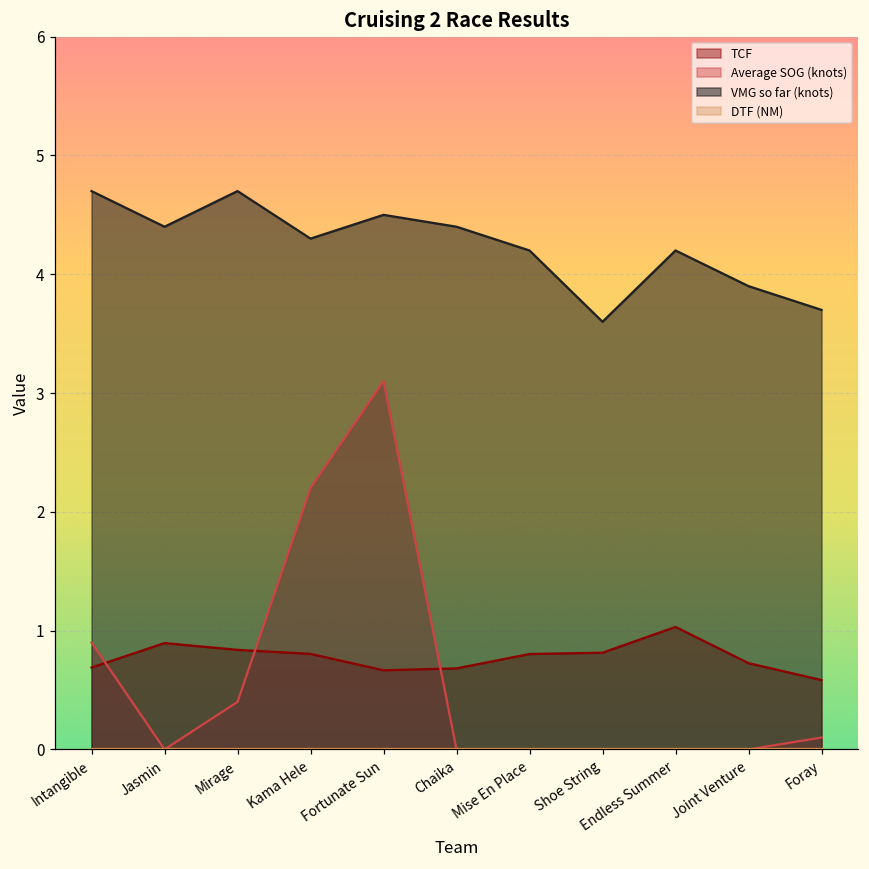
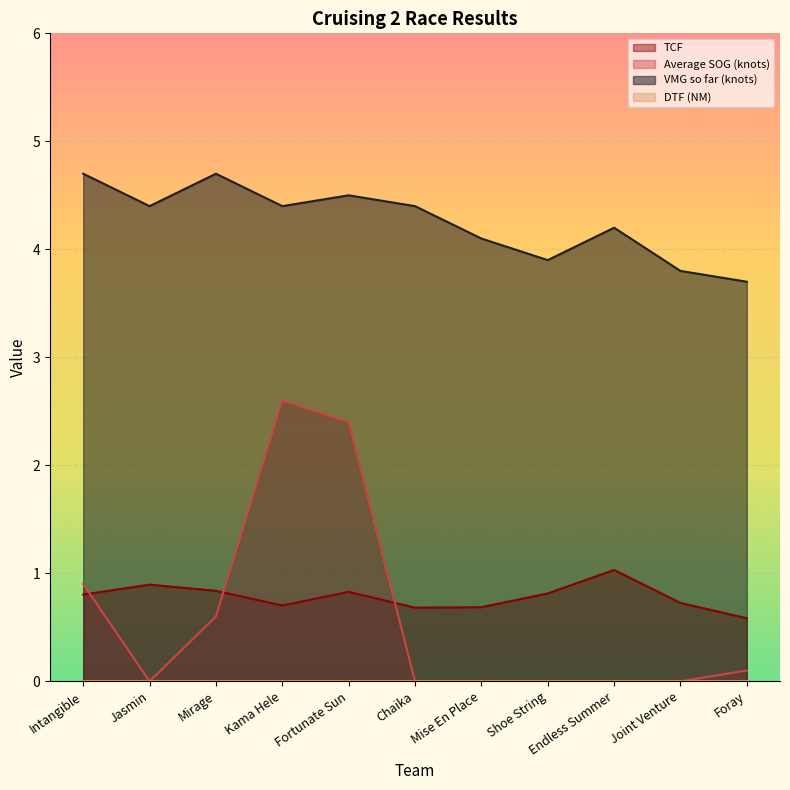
TCF, Intangible: 0.69 -> 0.80
Average SOG (knots), Mirage: 0.4 -> 0.6
TCF, Kama Hele: 0.80 -> 0.70
Average SOG (knots), Kama Hele: 2.2 -> 2.6
VMG so far (knots), Kama Hele: 4.3 -> 4.4
TCF, Fortunate Sun: 0.67 -> 0.83
Average SOG (knots), Fortunate Sun: 3.1 -> 2.4
TCF, Mise En Place: 0.80 -> 0.69
VMG so far (knots), Mise En Place: 4.2 -> 4.1
VMG so far (knots), Shoe String: 3.6 -> 3.9
VMG so far (knots), Joint Venture: 3.9 -> 3.8
